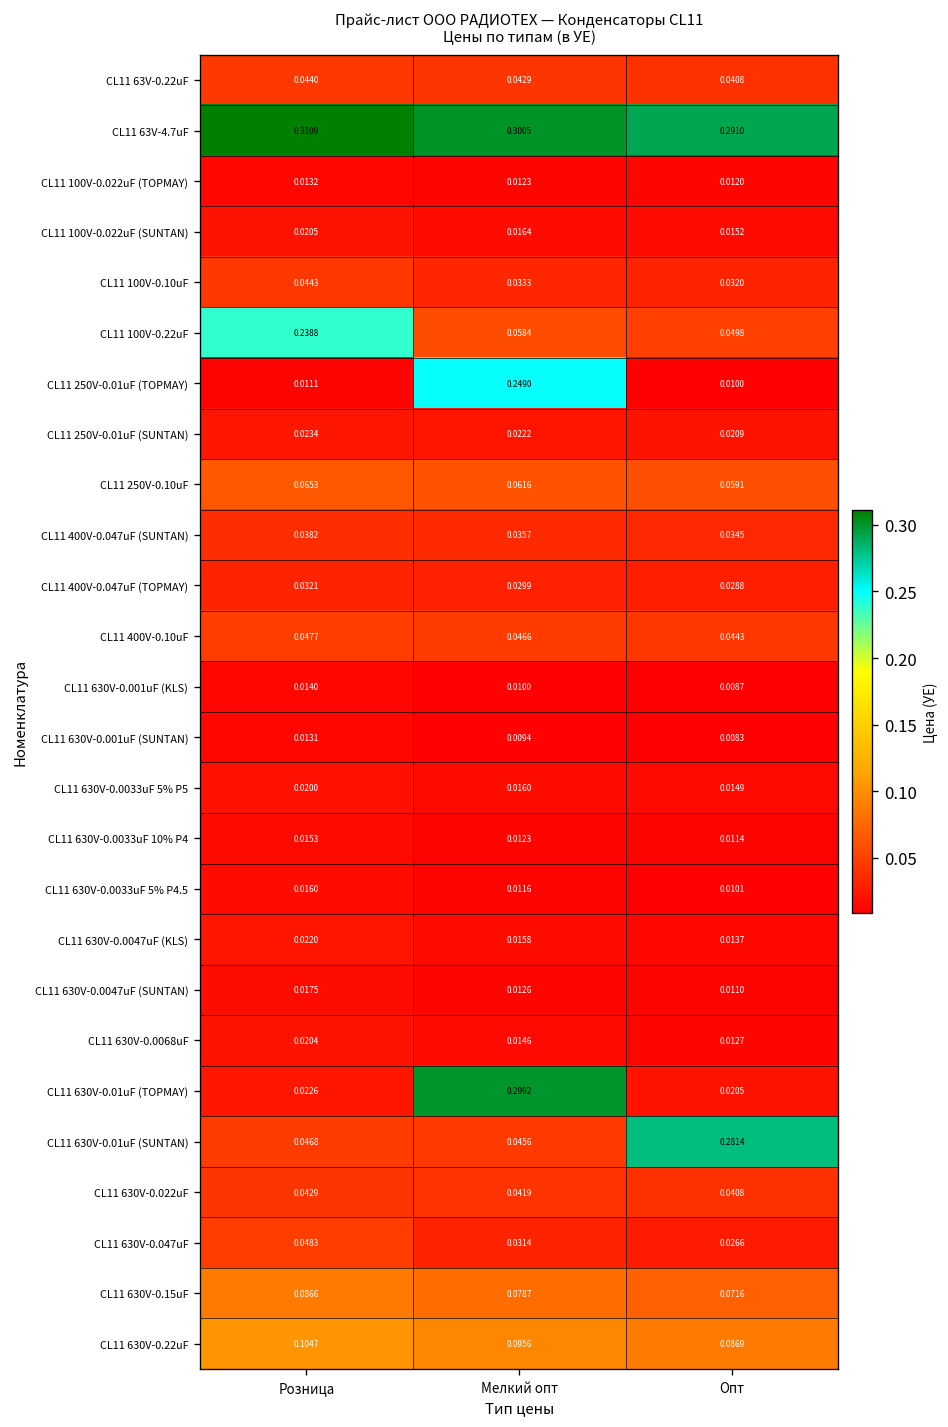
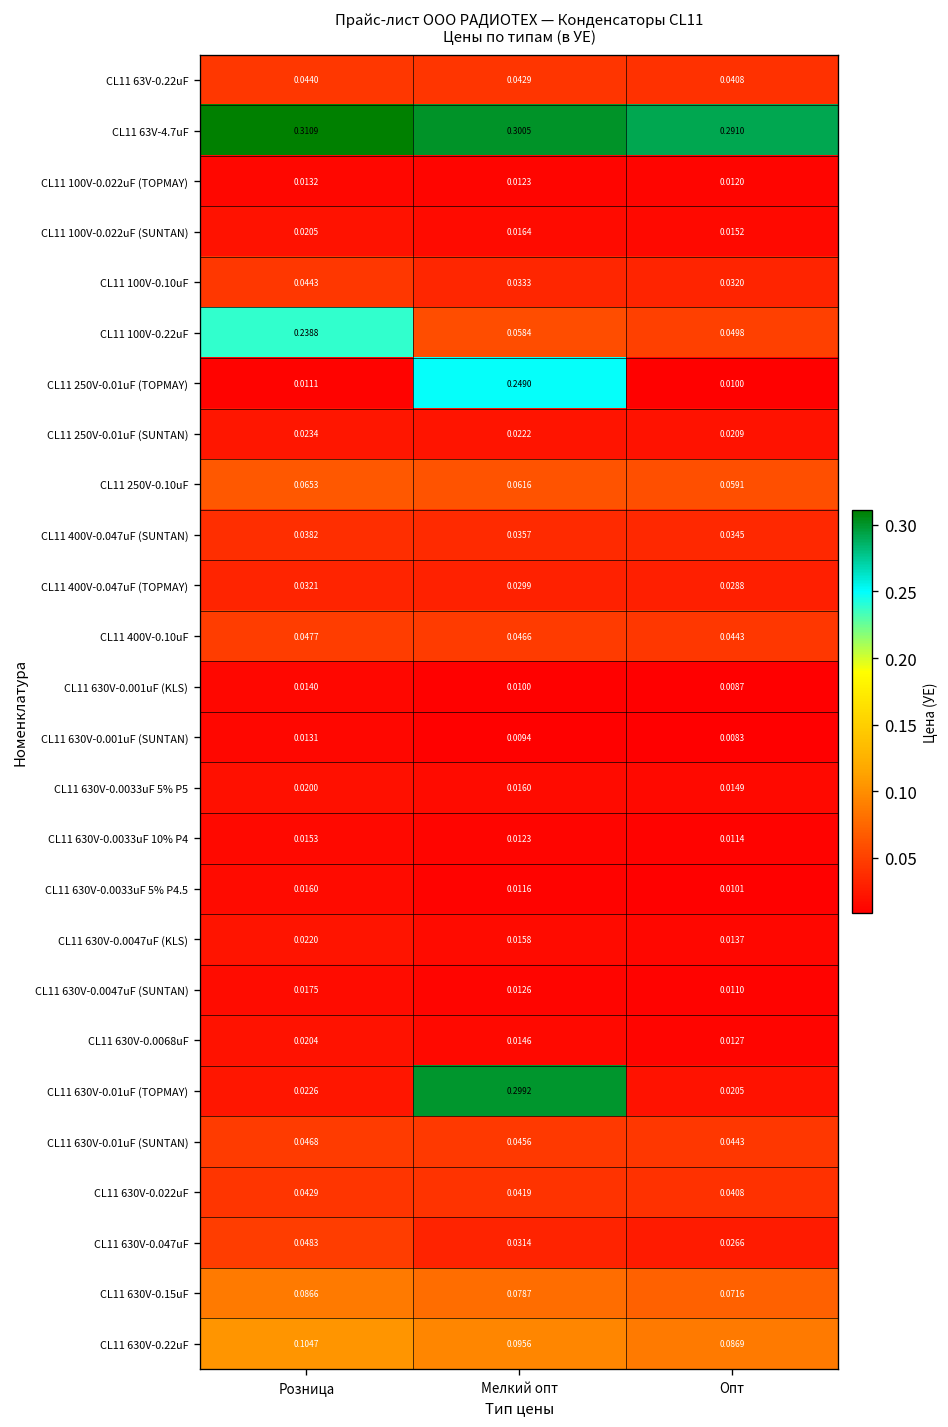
CL11 630V-0.01uF (SUNTAN), Опт: 0.2814 -> 0.0443
